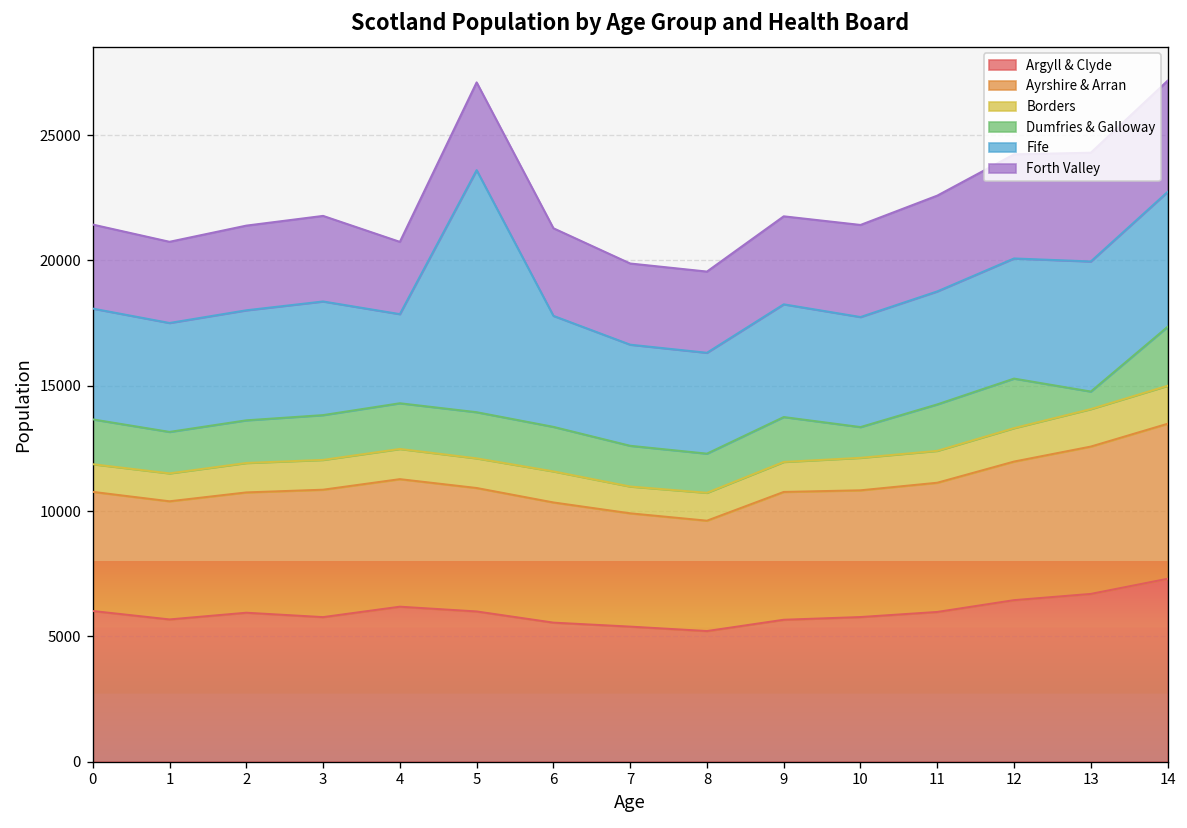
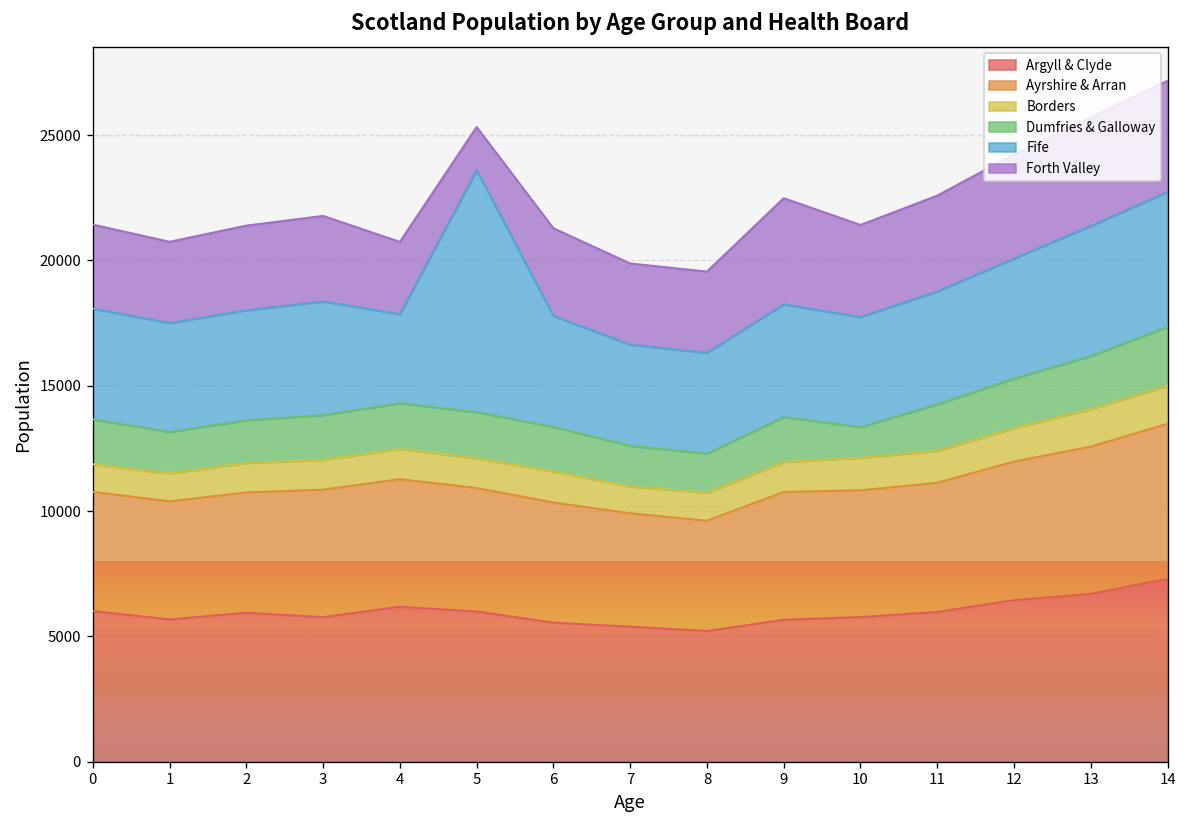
Forth Valley, 5: 3500 -> 1700
Forth Valley, 9: 3500 -> 4200
Dumfries & Galloway, 13: 700 -> 2100
